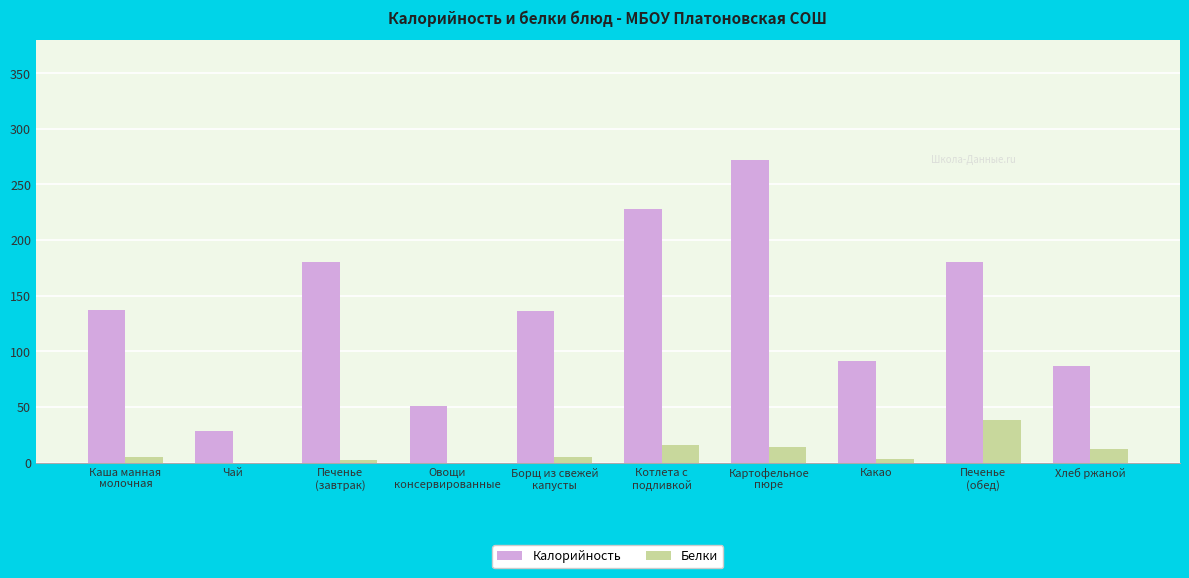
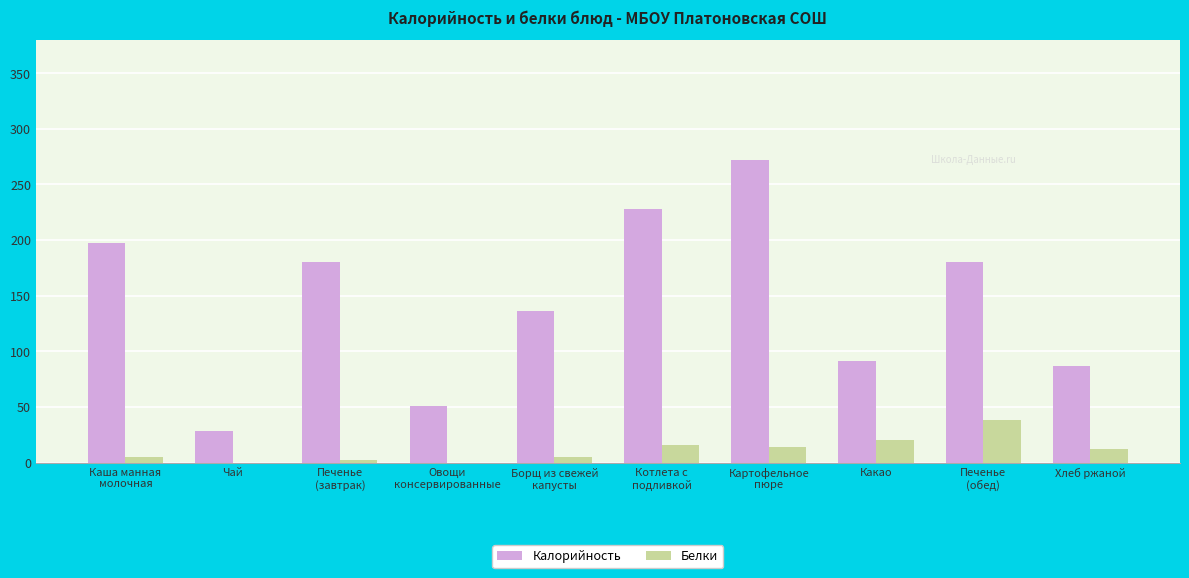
Калорийность, Каша манная молочная: 137 -> 197
Белки, Какао: 3 -> 20
